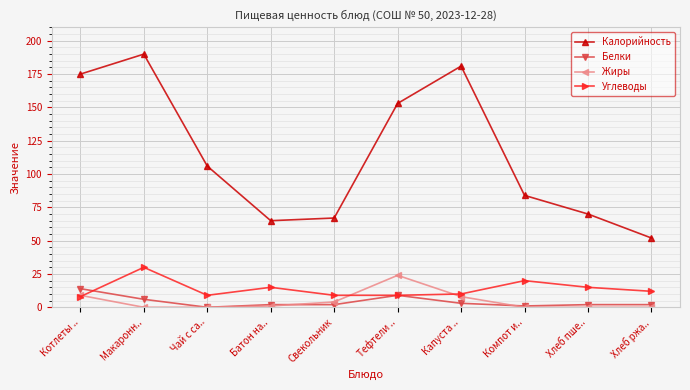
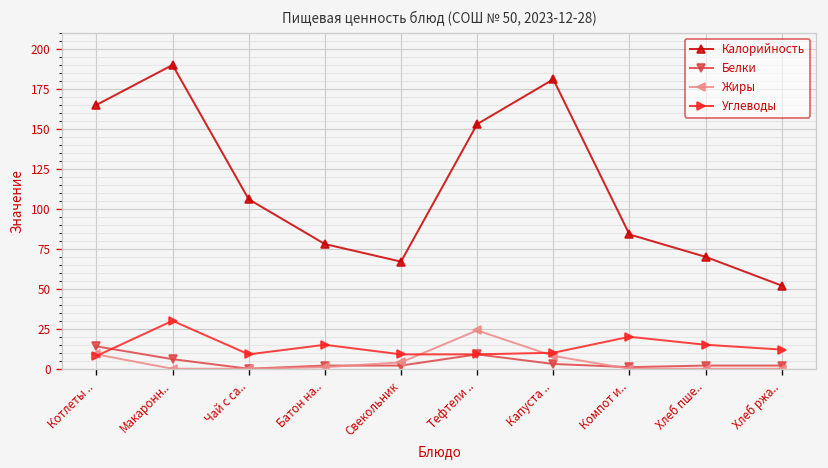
Калорийность, Котлеты ..: 175 -> 165
Калорийность, Батон на..: 65 -> 78
